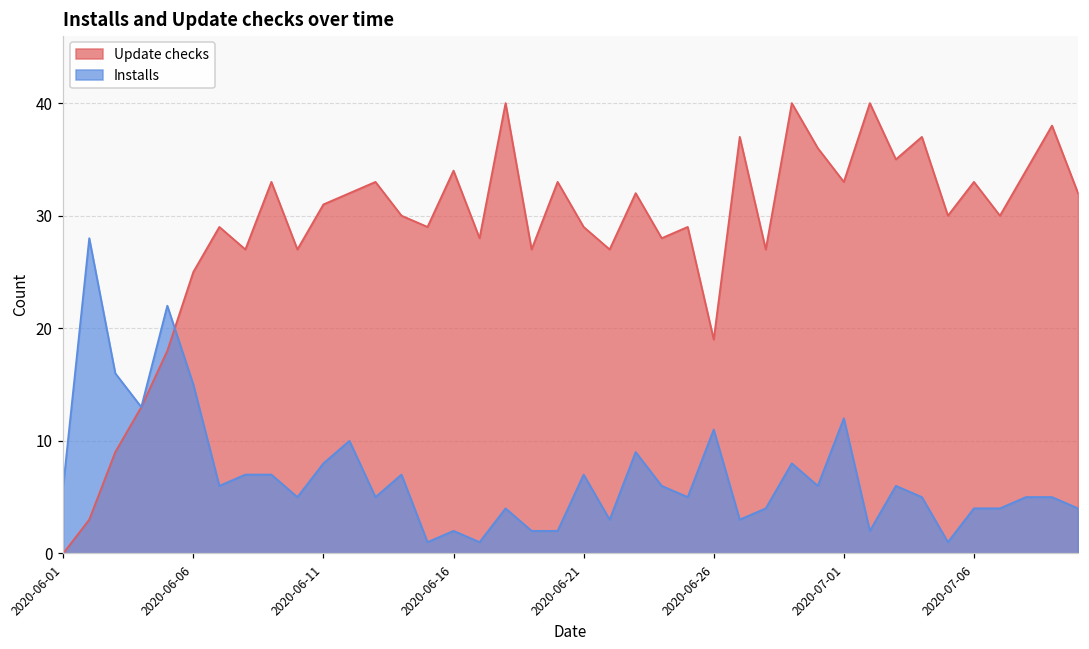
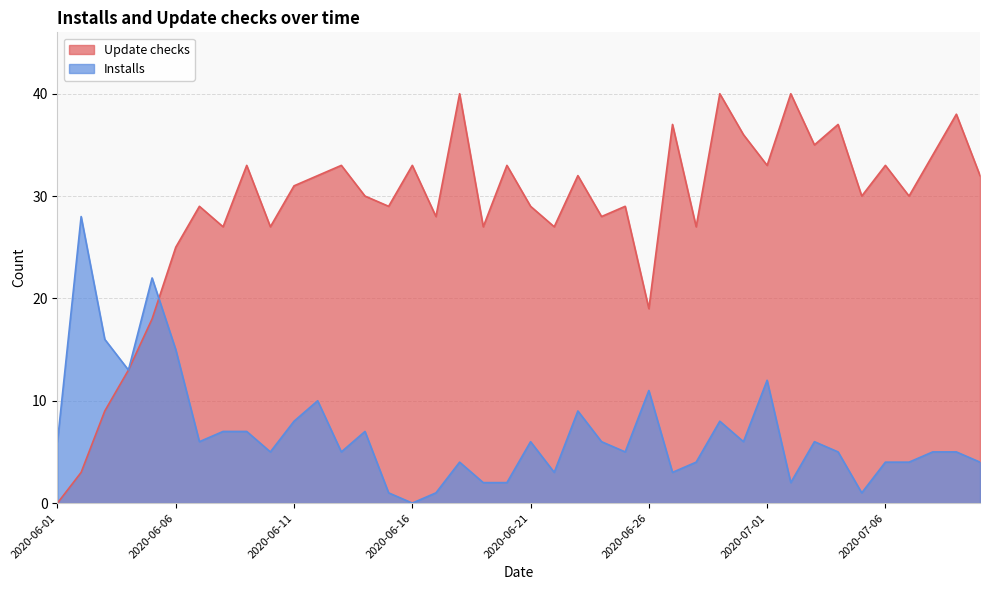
Update checks, 2020-06-16: 34 -> 33
Installs, 2020-06-16: 2 -> 0
Installs, 2020-06-21: 7 -> 6
